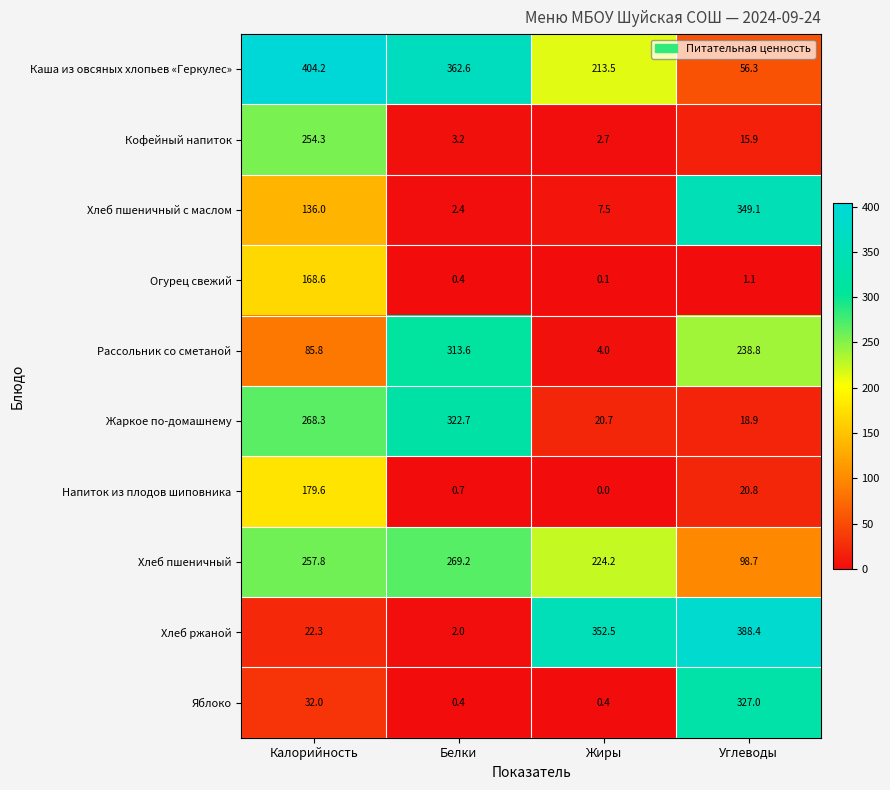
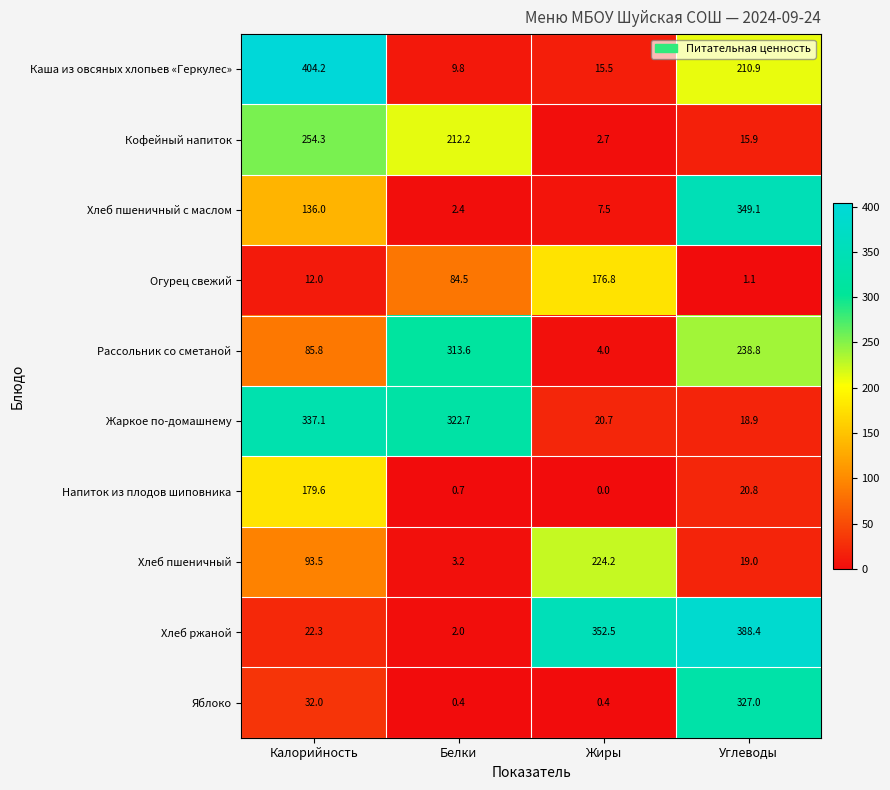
Каша из овсяных хлопьев «Геркулес», Белки: 362.6 -> 9.8
Каша из овсяных хлопьев «Геркулес», Жиры: 213.5 -> 15.5
Каша из овсяных хлопьев «Геркулес», Углеводы: 56.3 -> 210.9
Кофейный напиток, Белки: 3.2 -> 212.2
Огурец свежий, Калорийность: 168.6 -> 12.0
Огурец свежий, Белки: 0.4 -> 84.5
Огурец свежий, Жиры: 0.1 -> 176.8
Жаркое по-домашнему, Калорийность: 268.3 -> 337.1
Хлеб пшеничный, Калорийность: 257.8 -> 93.5
Хлеб пшеничный, Белки: 269.2 -> 3.2
Хлеб пшеничный, Углеводы: 98.7 -> 19.0
